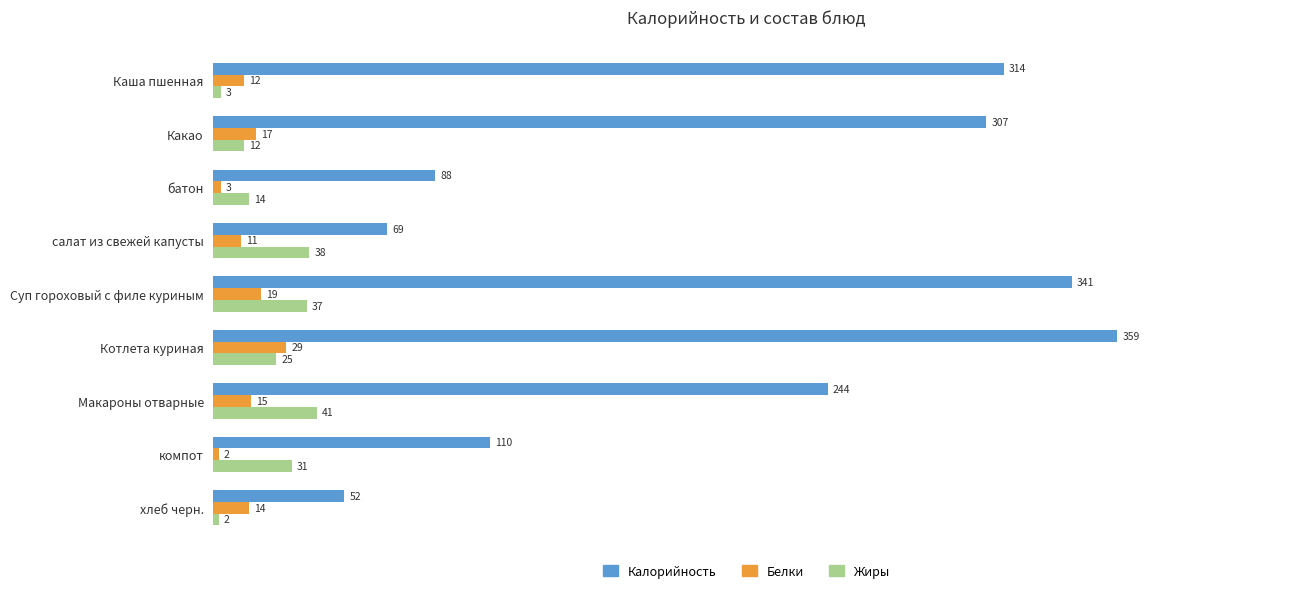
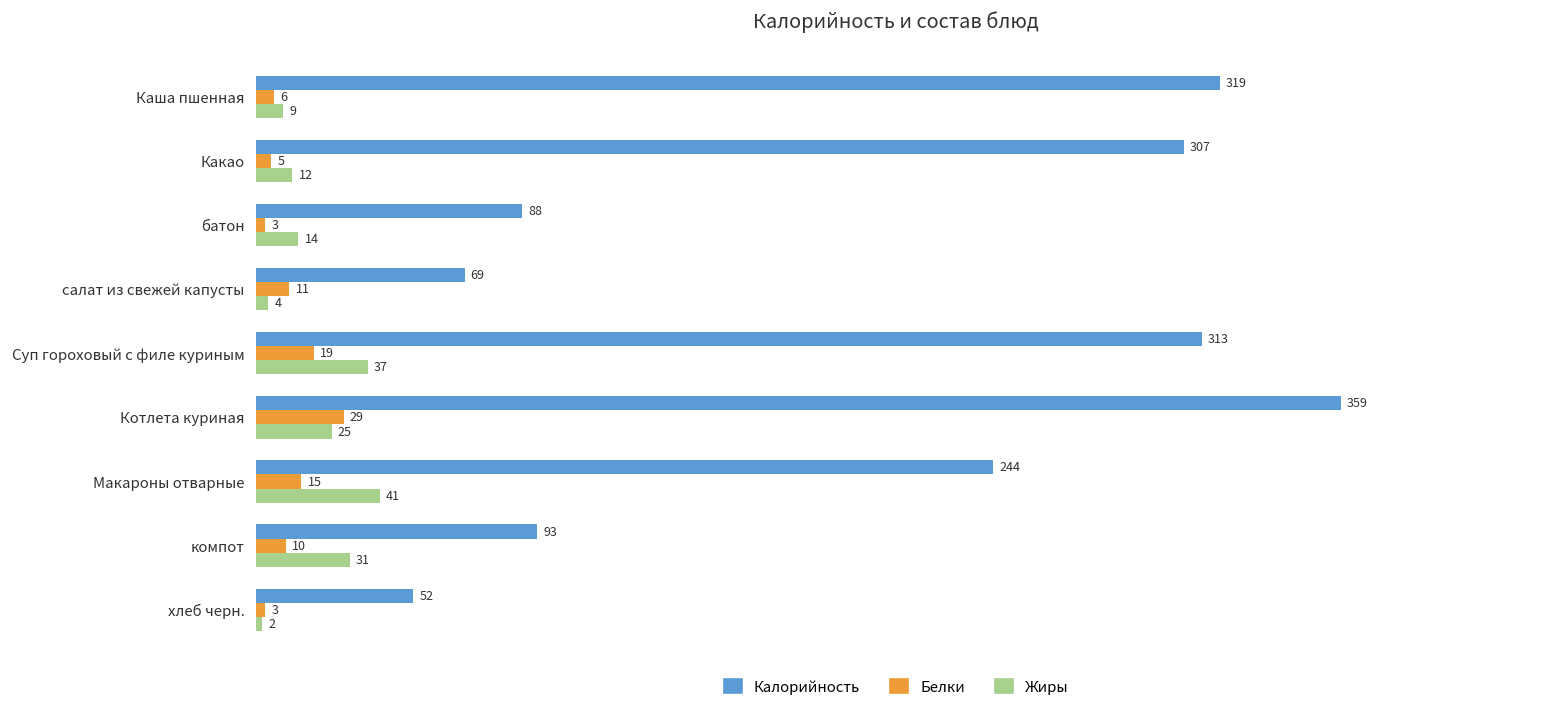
Калорийность, Каша пшенная: 314 -> 319
Белки, Каша пшенная: 12 -> 6
Жиры, Каша пшенная: 3 -> 9
Белки, Какао: 17 -> 5
Жиры, салат из свежей капусты: 38 -> 4
Калорийность, Суп гороховый с филе куриным: 341 -> 313
Калорийность, компот: 110 -> 93
Белки, компот: 2 -> 10
Белки, хлеб черн.: 14 -> 3
